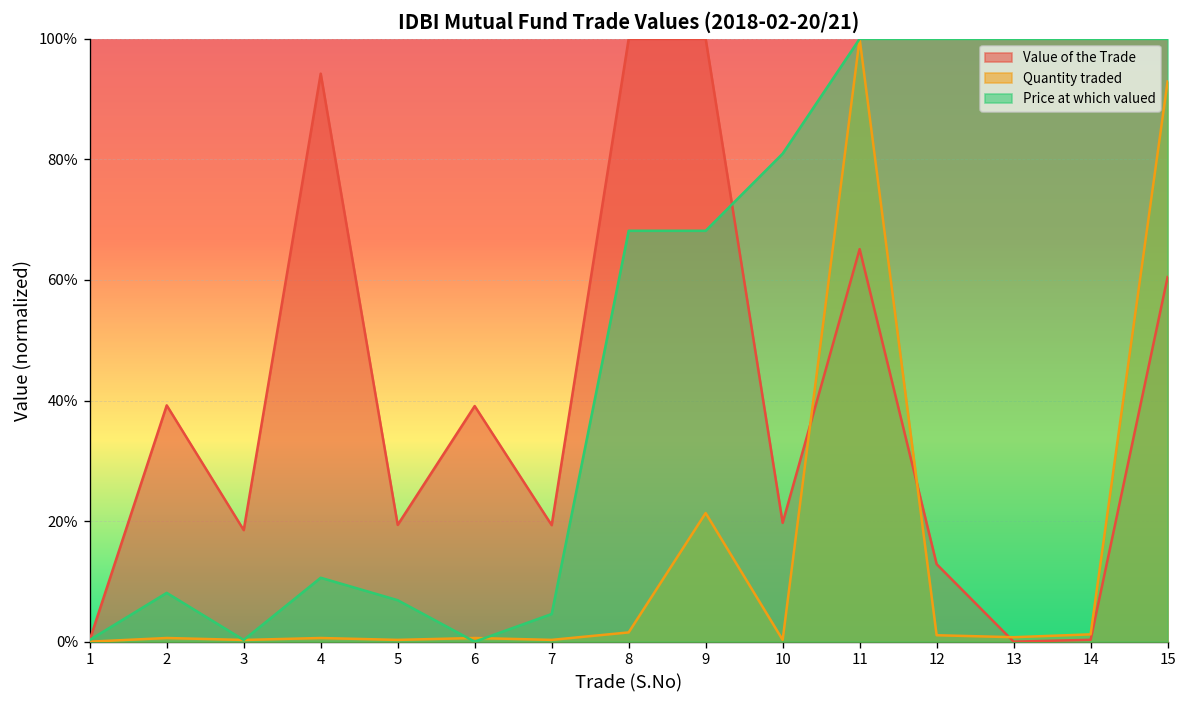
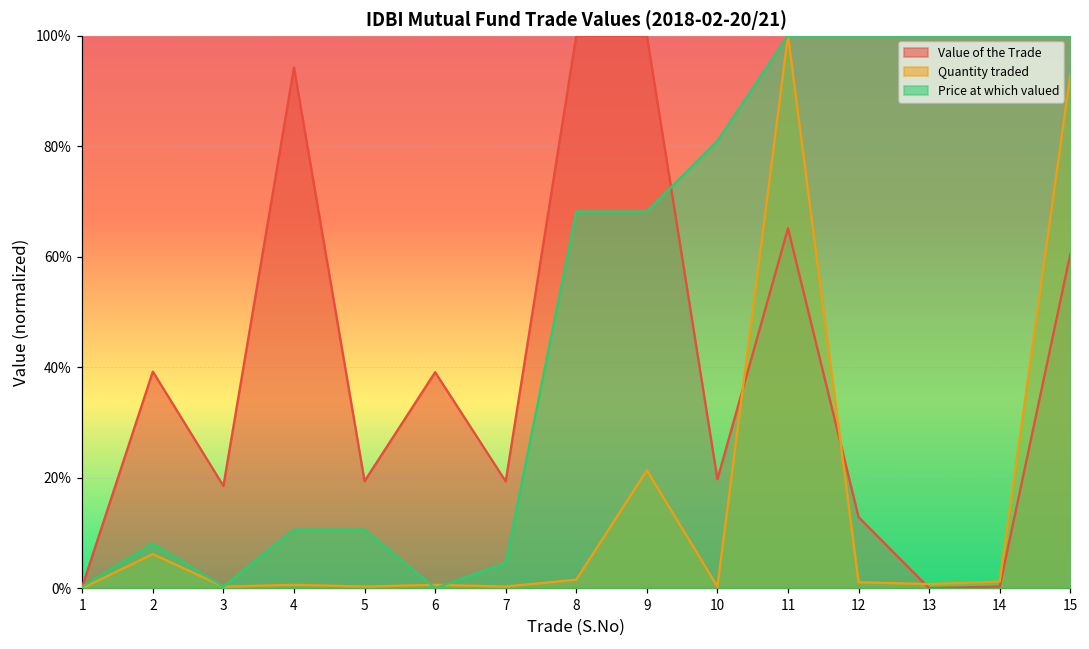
Quantity traded, 2: 1% -> 6%
Price at which valued, 5: 7% -> 11%
